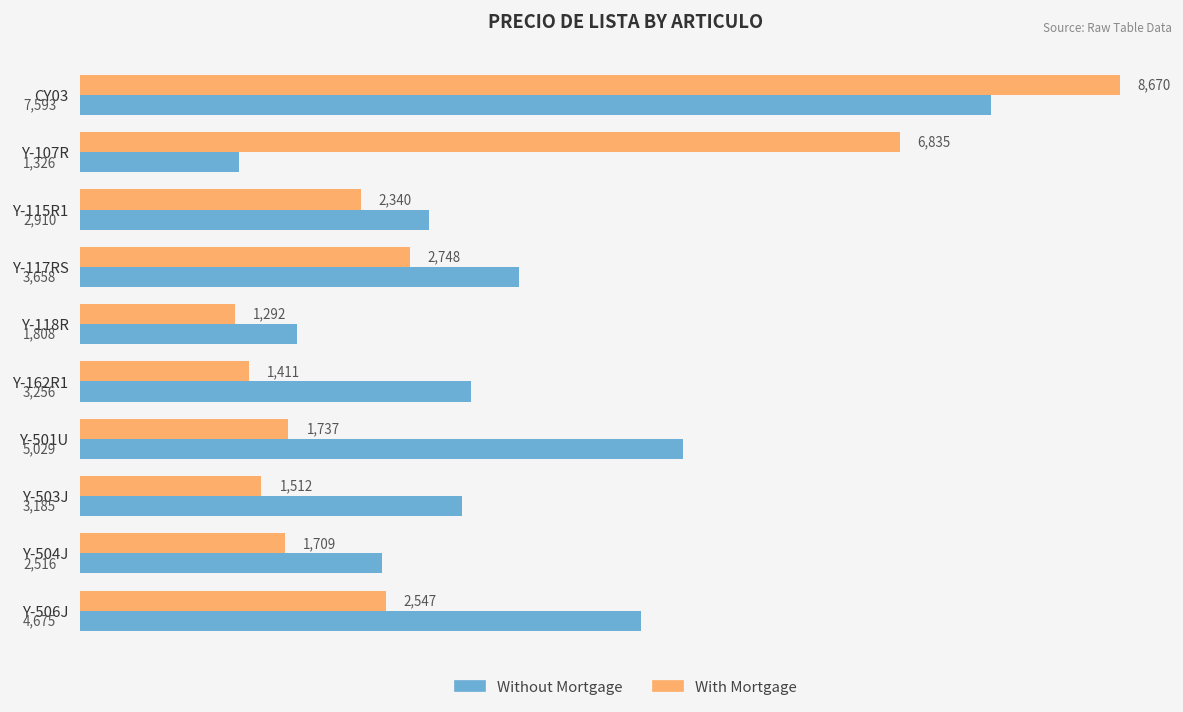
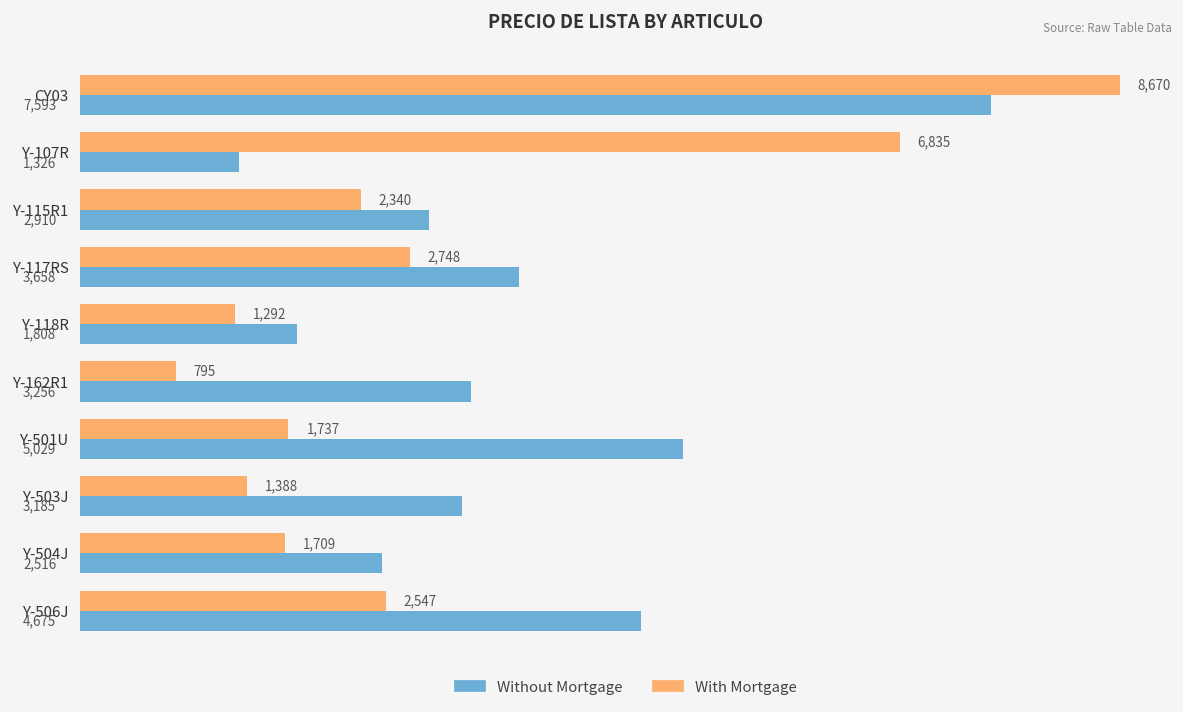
With Mortgage, Y-162R1: 1,411 -> 795
With Mortgage, Y-503J: 1,512 -> 1,388
